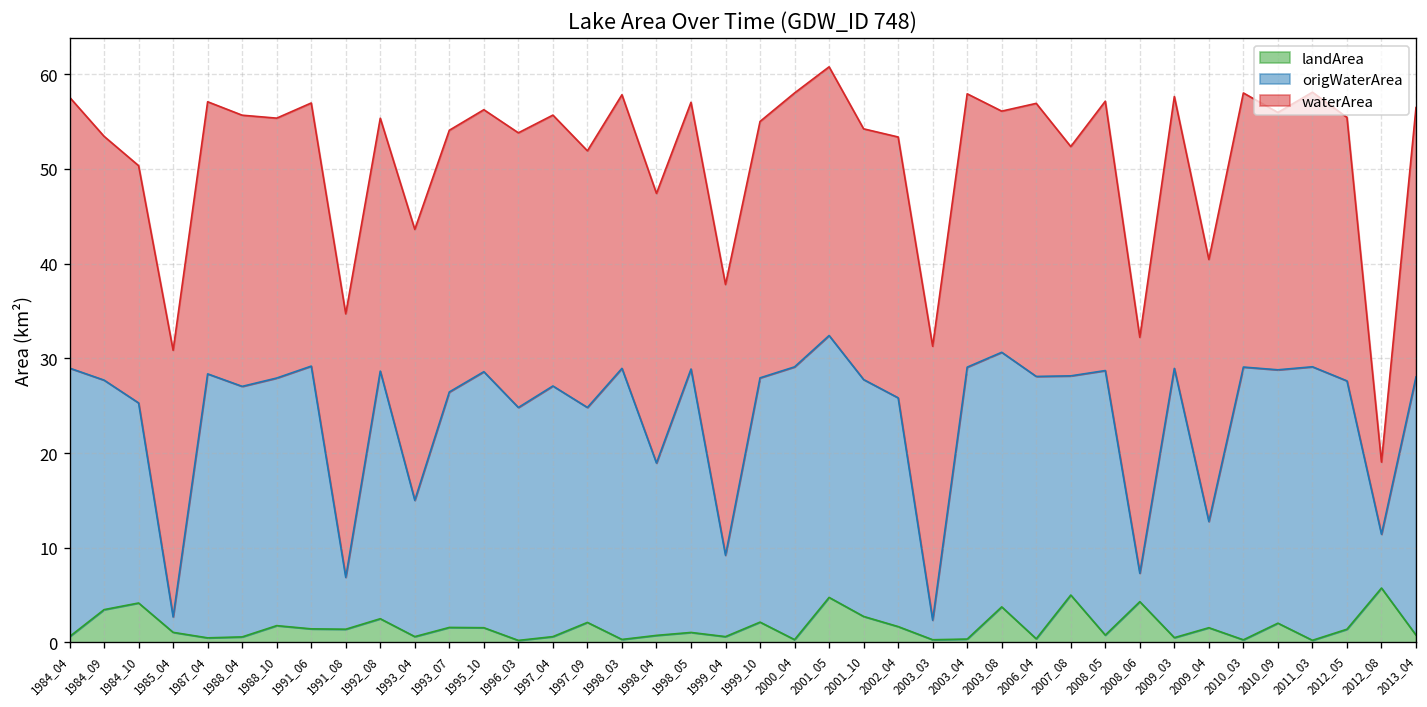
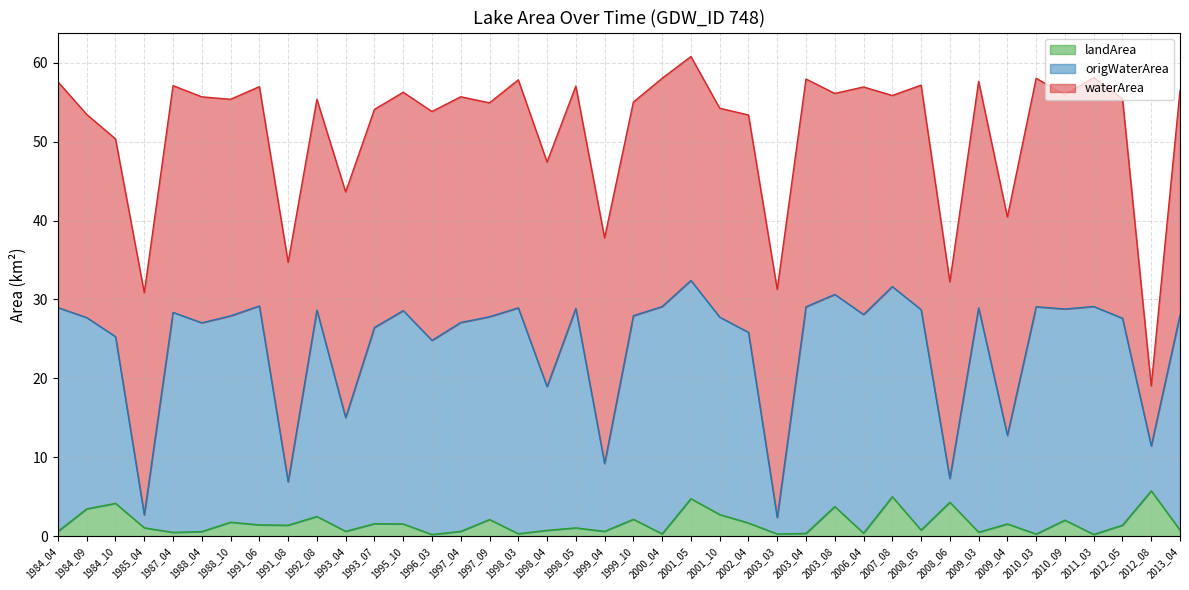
origWaterArea, 1997_09: 23 -> 26
origWaterArea, 2007_08: 23 -> 27
